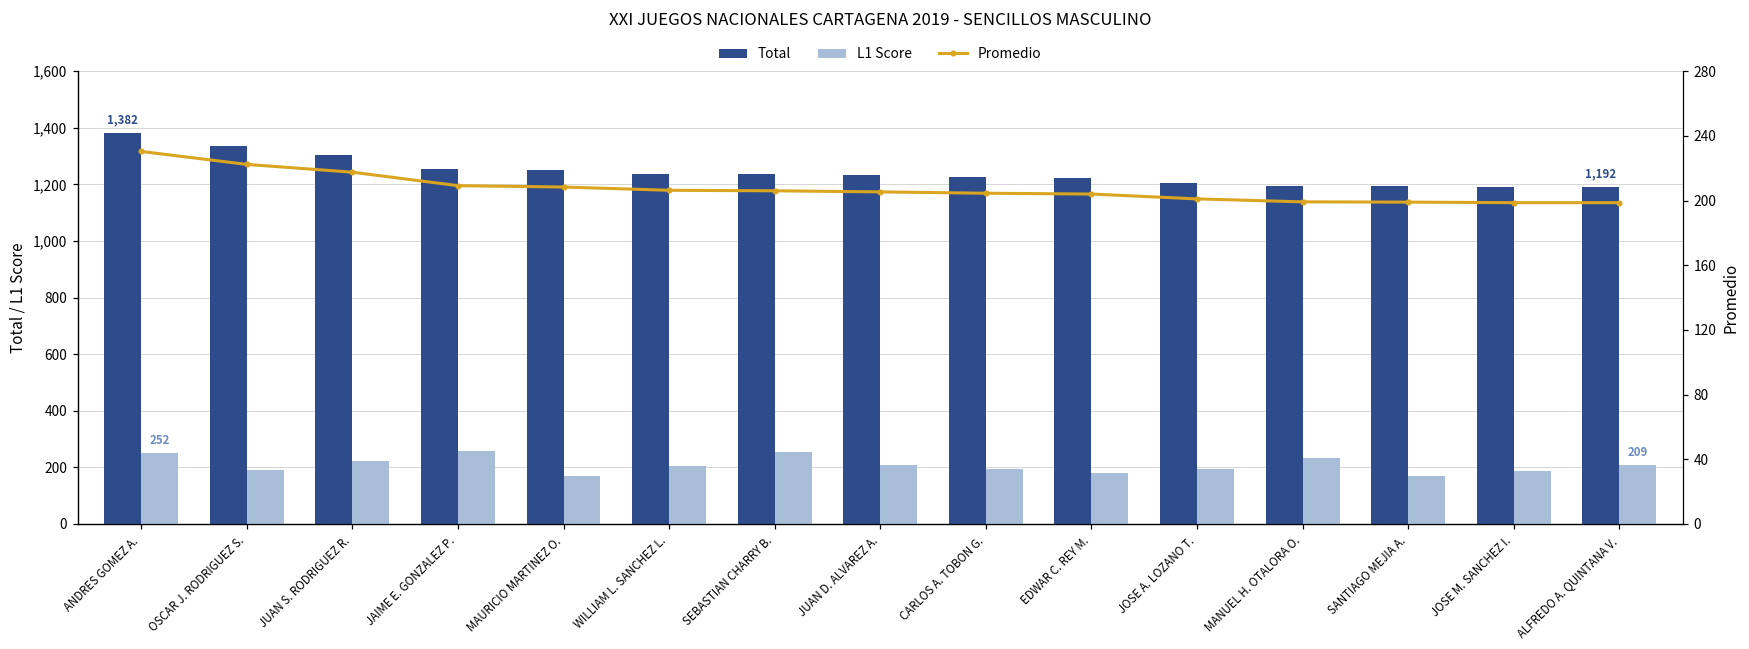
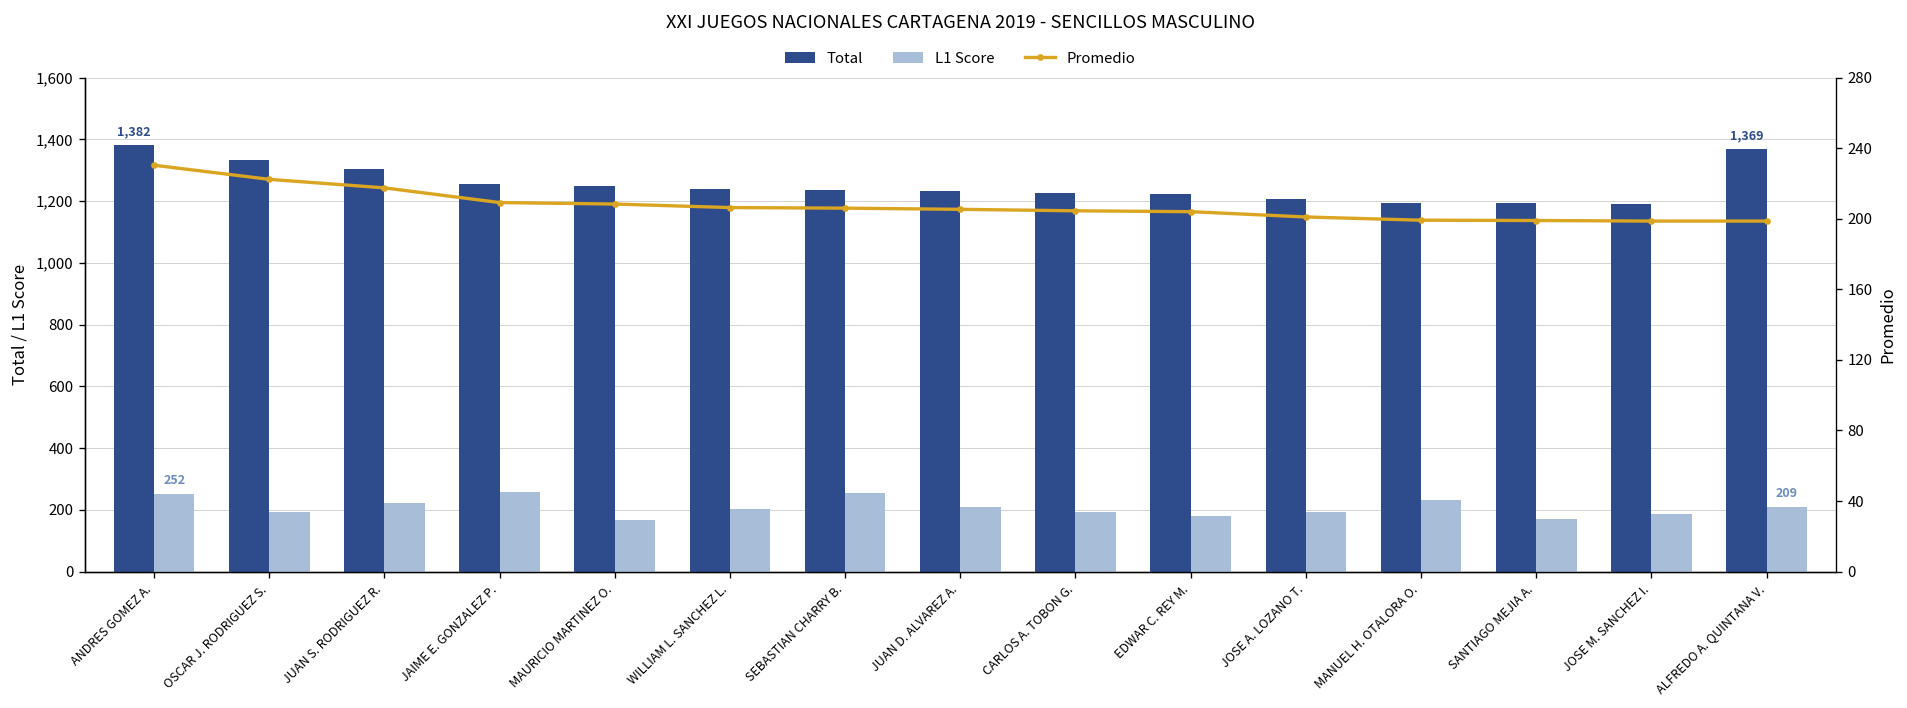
Total, ALFREDO A. QUINTANA V.: 1,192 -> 1,369
